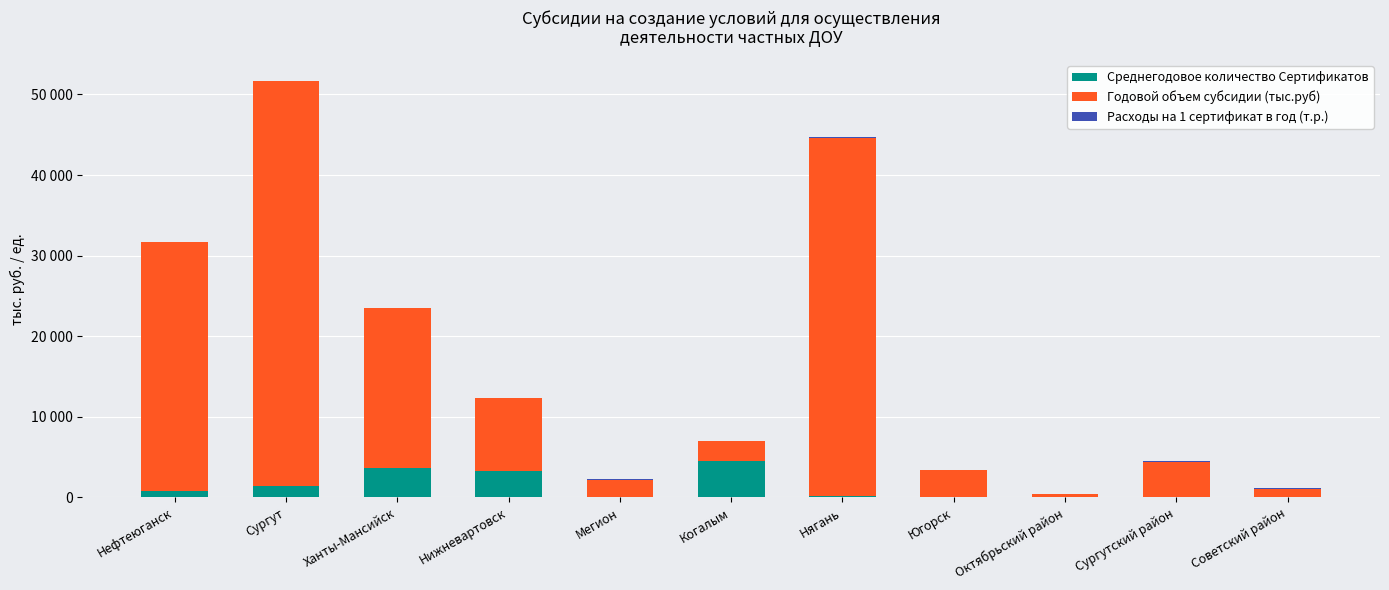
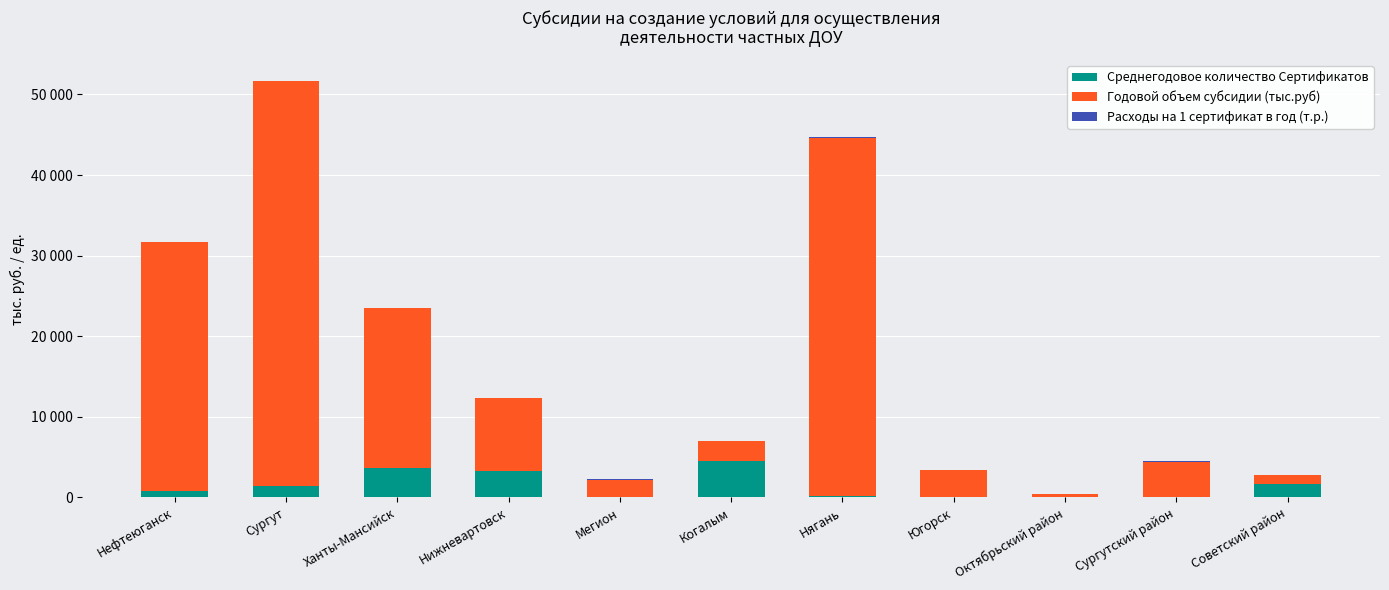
Среднегодовое количество Сертификатов, Советский район: 0 -> 2000
